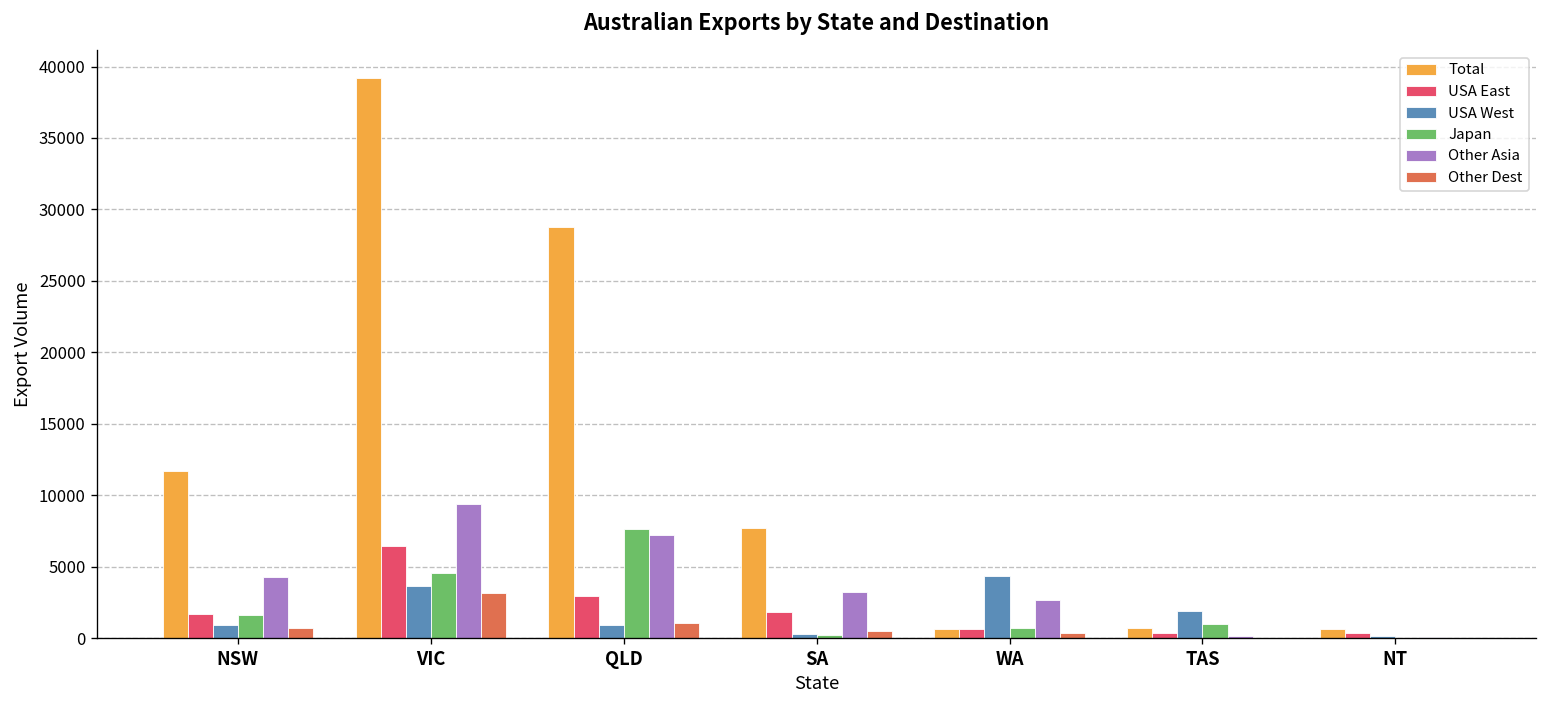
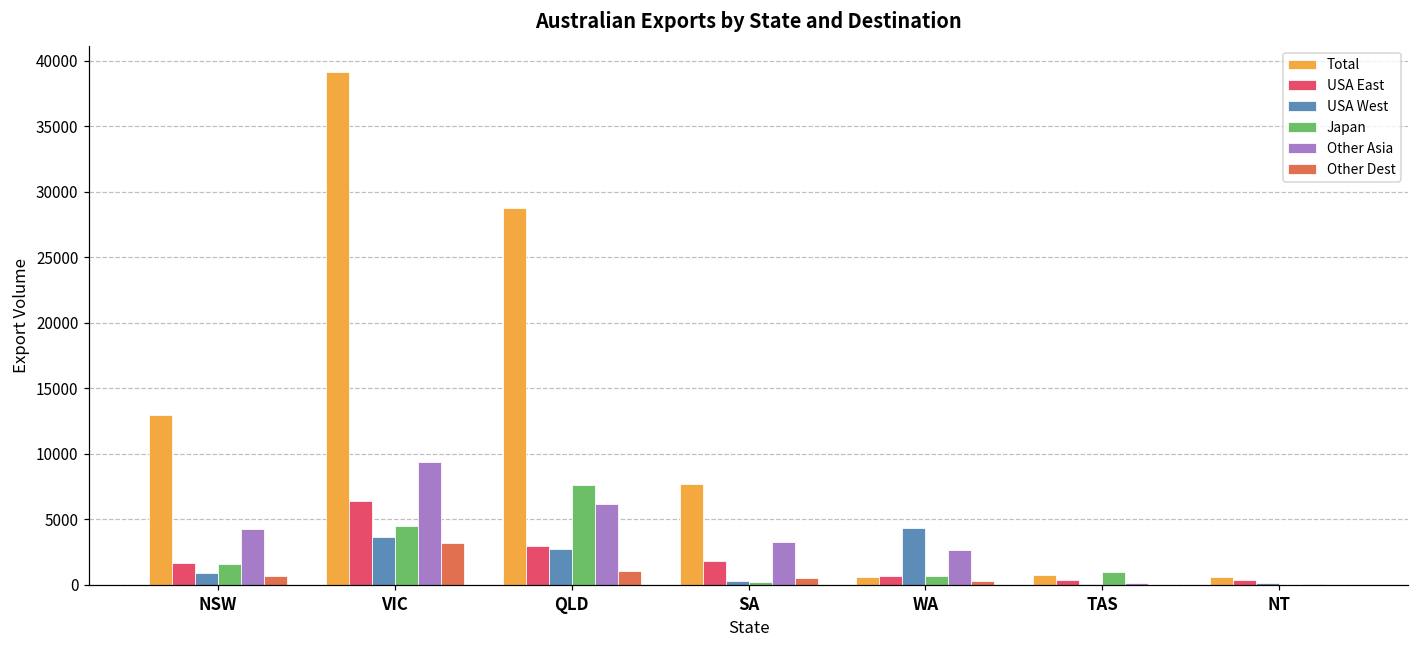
Total, NSW: 11700 -> 13000
USA West, QLD: 900 -> 2800
Other Asia, QLD: 7200 -> 6200
USA West, TAS: 1900 -> 100
